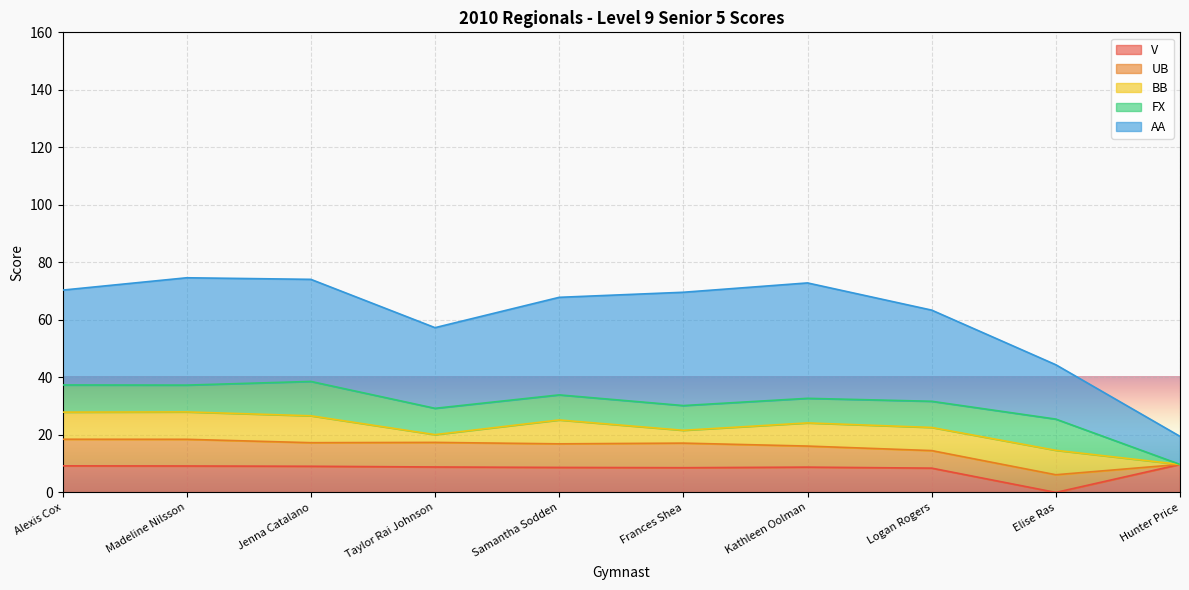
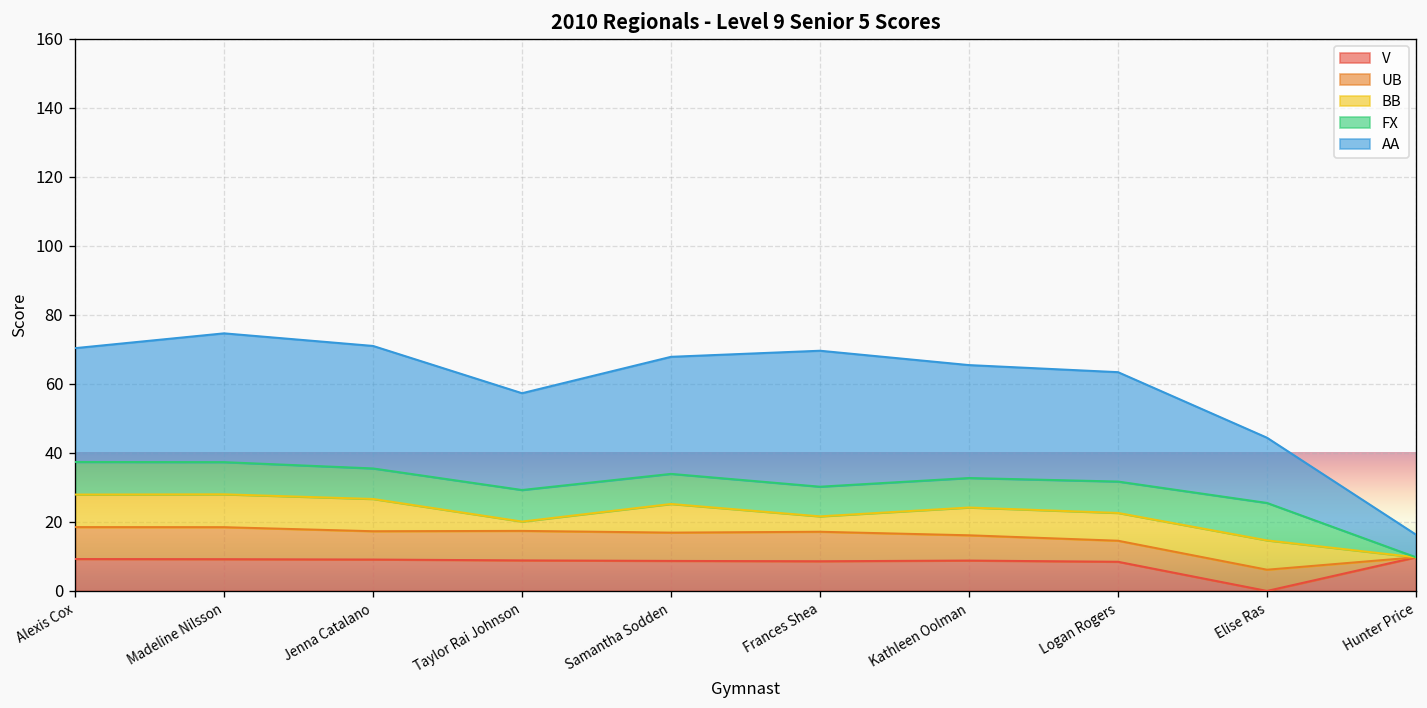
FX, Jenna Catalano: 12 -> 9
AA, Kathleen Oolman: 40 -> 33
AA, Hunter Price: 10 -> 7
